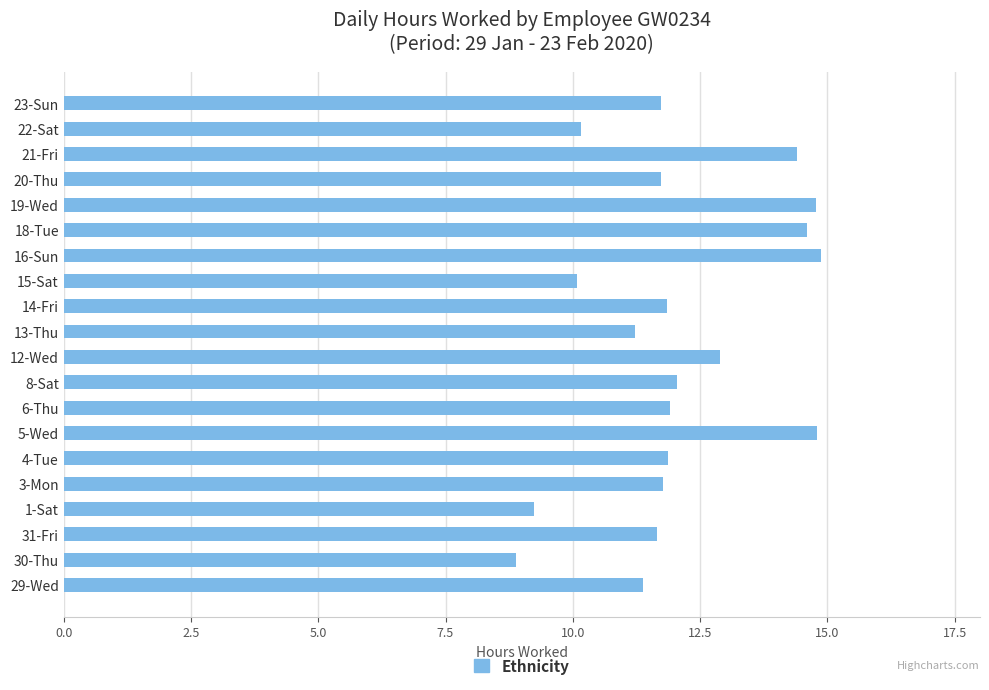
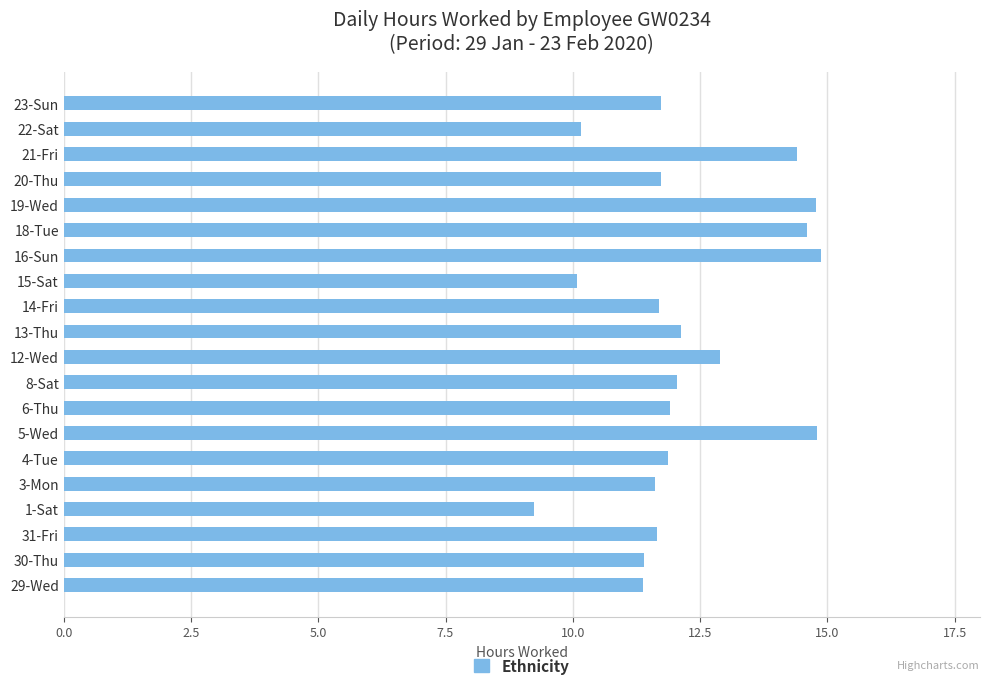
14-Fri: 11.9 -> 11.7
13-Thu: 11.2 -> 12.1
3-Mon: 11.8 -> 11.6
30-Thu: 8.9 -> 11.4
